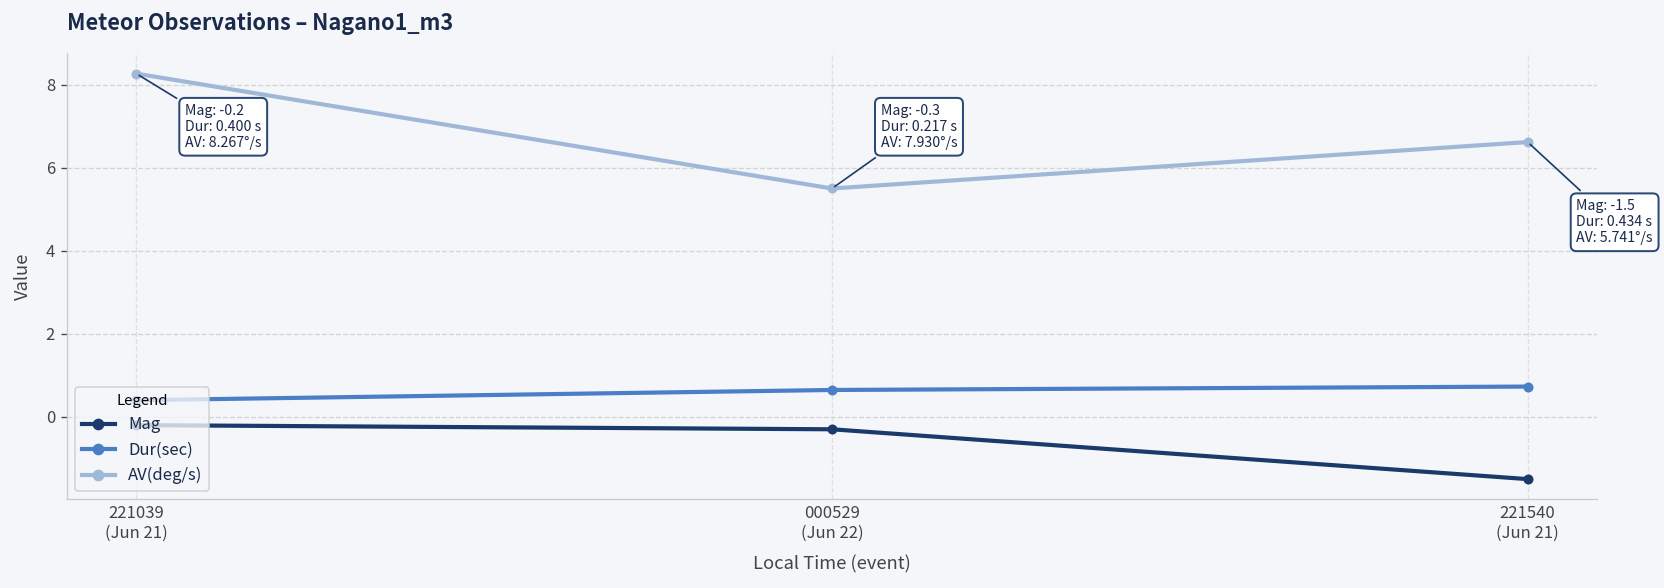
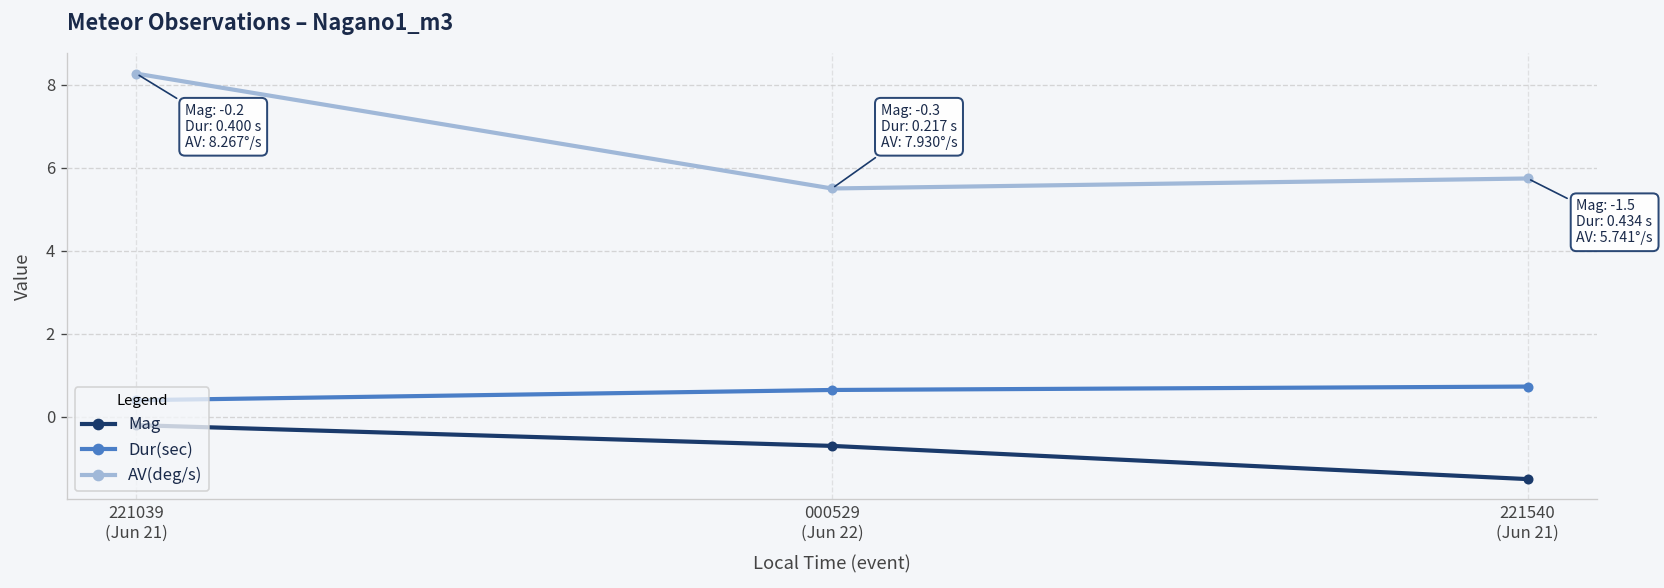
Mag, 000529 (Jun 22): -0.3 -> -0.7
AV(deg/s), 221540 (Jun 21): 6.6 -> 5.7
